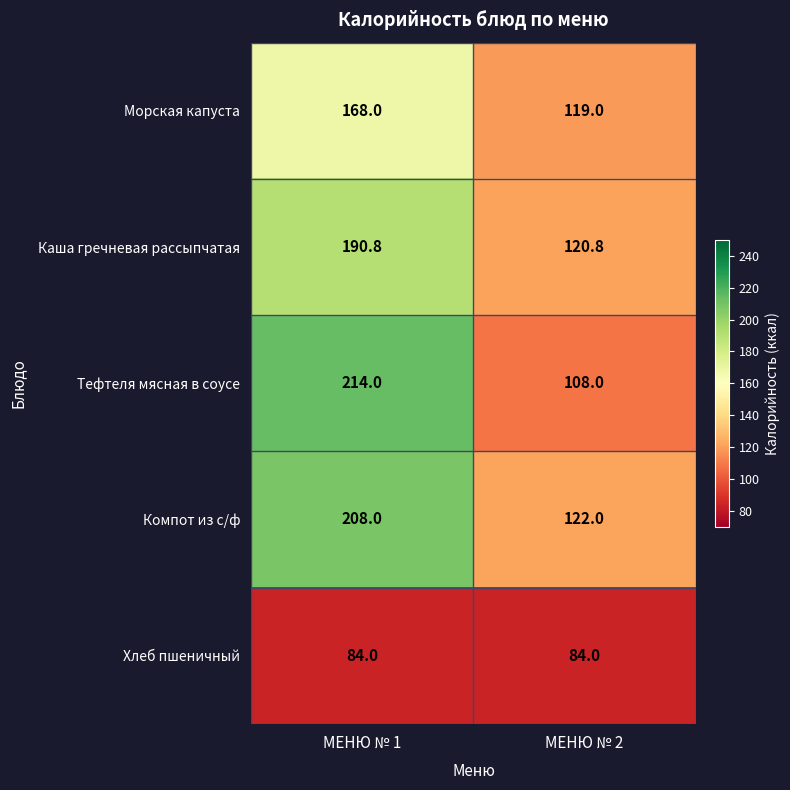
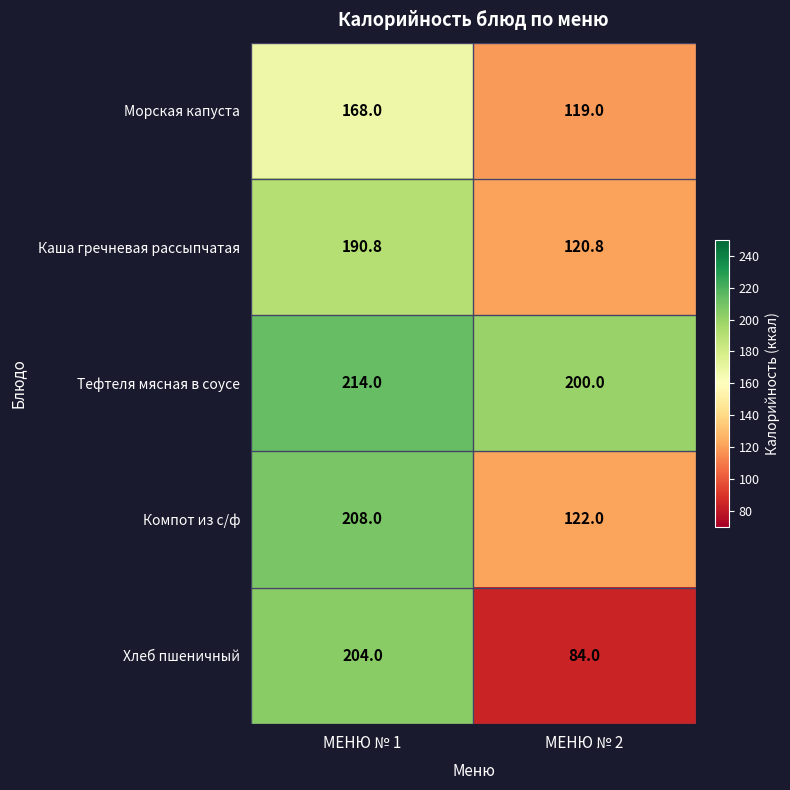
Тефтеля мясная в соусе, МЕНЮ № 2: 108.0 -> 200.0
Хлеб пшеничный, МЕНЮ № 1: 84.0 -> 204.0
